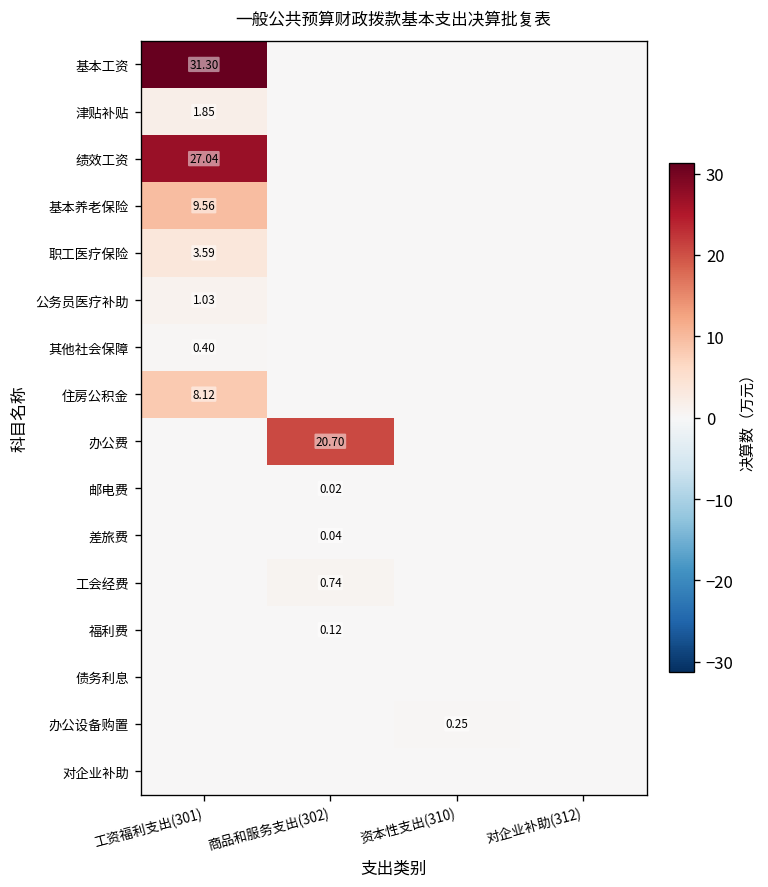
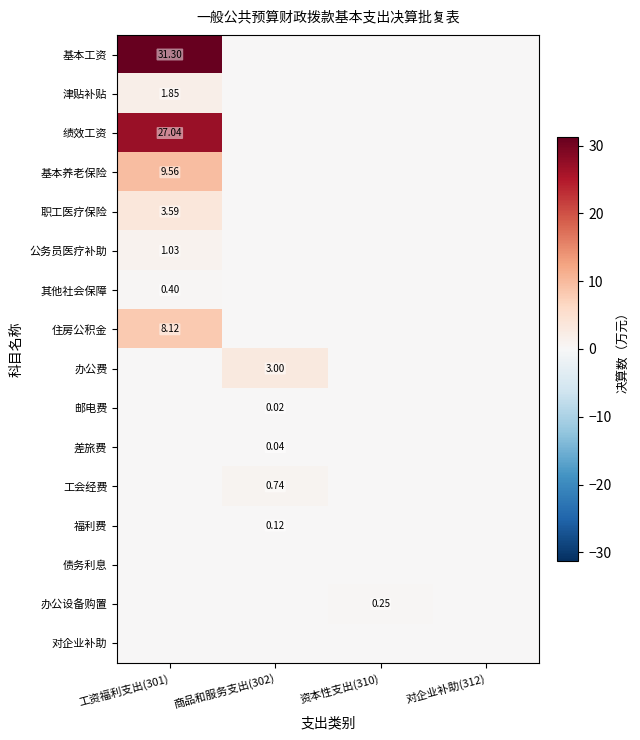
办公费, 商品和服务支出(302): 20.70 -> 3.00
